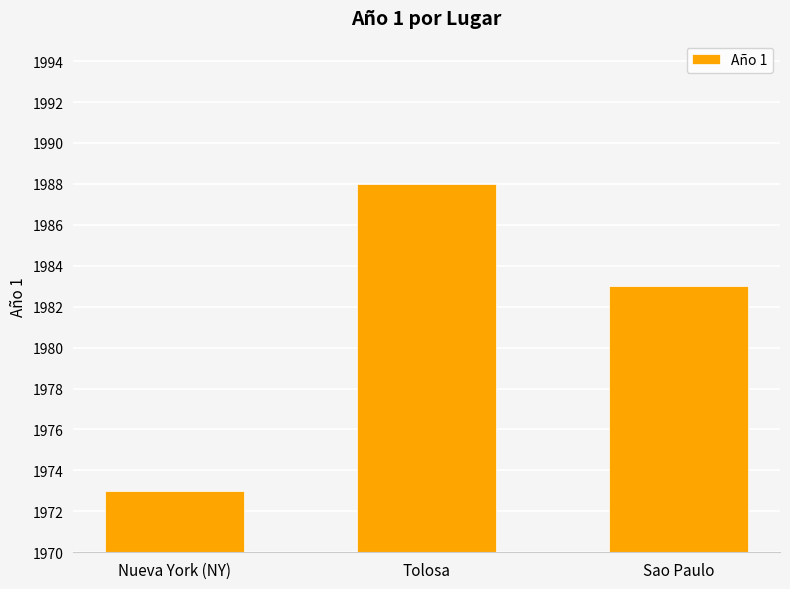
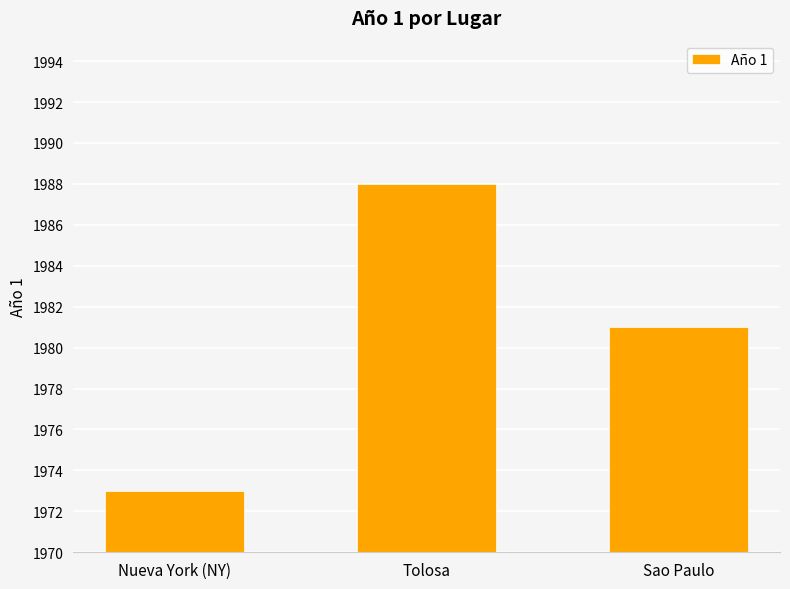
Sao Paulo: 1983 -> 1981
